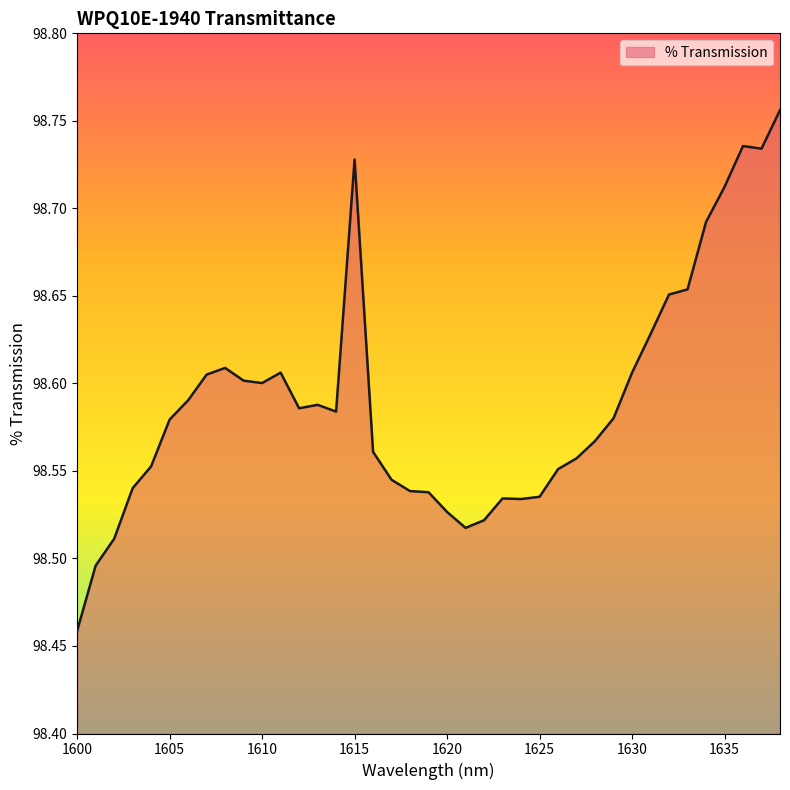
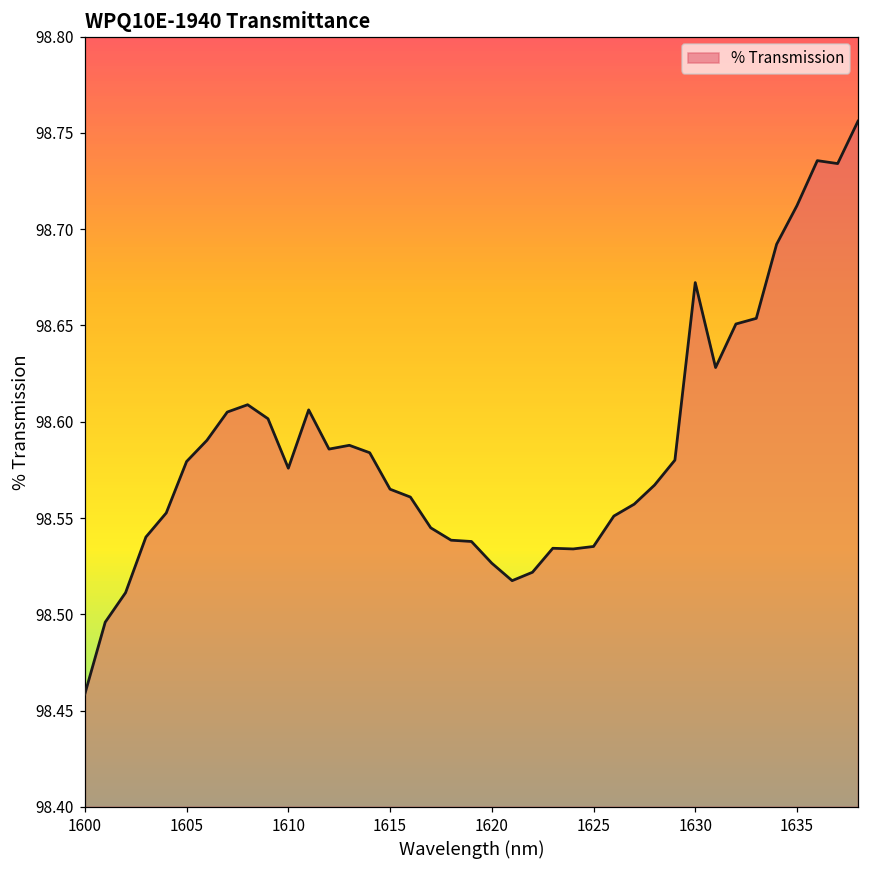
1610: 98.600 -> 98.576
1615: 98.728 -> 98.565
1630: 98.606 -> 98.672
